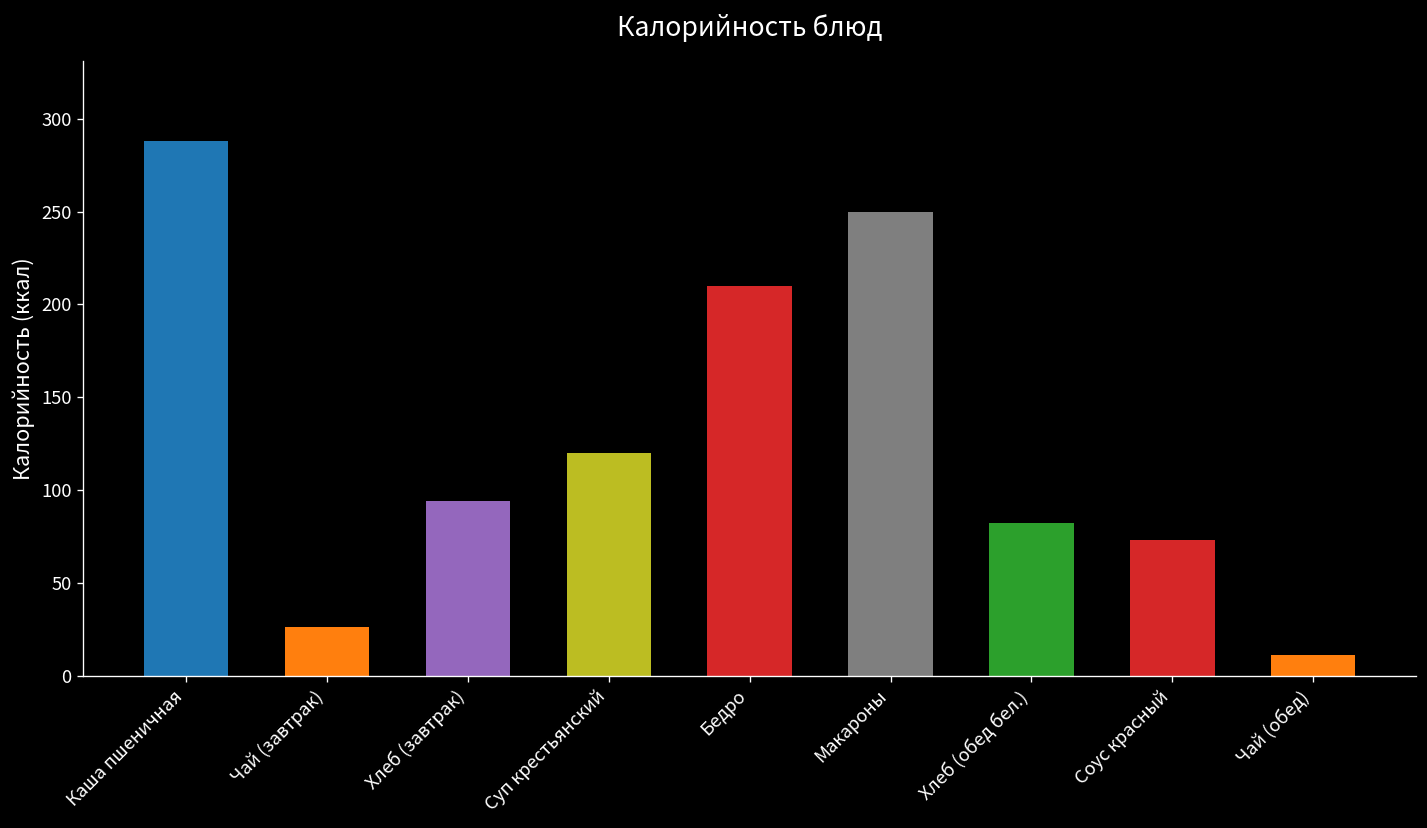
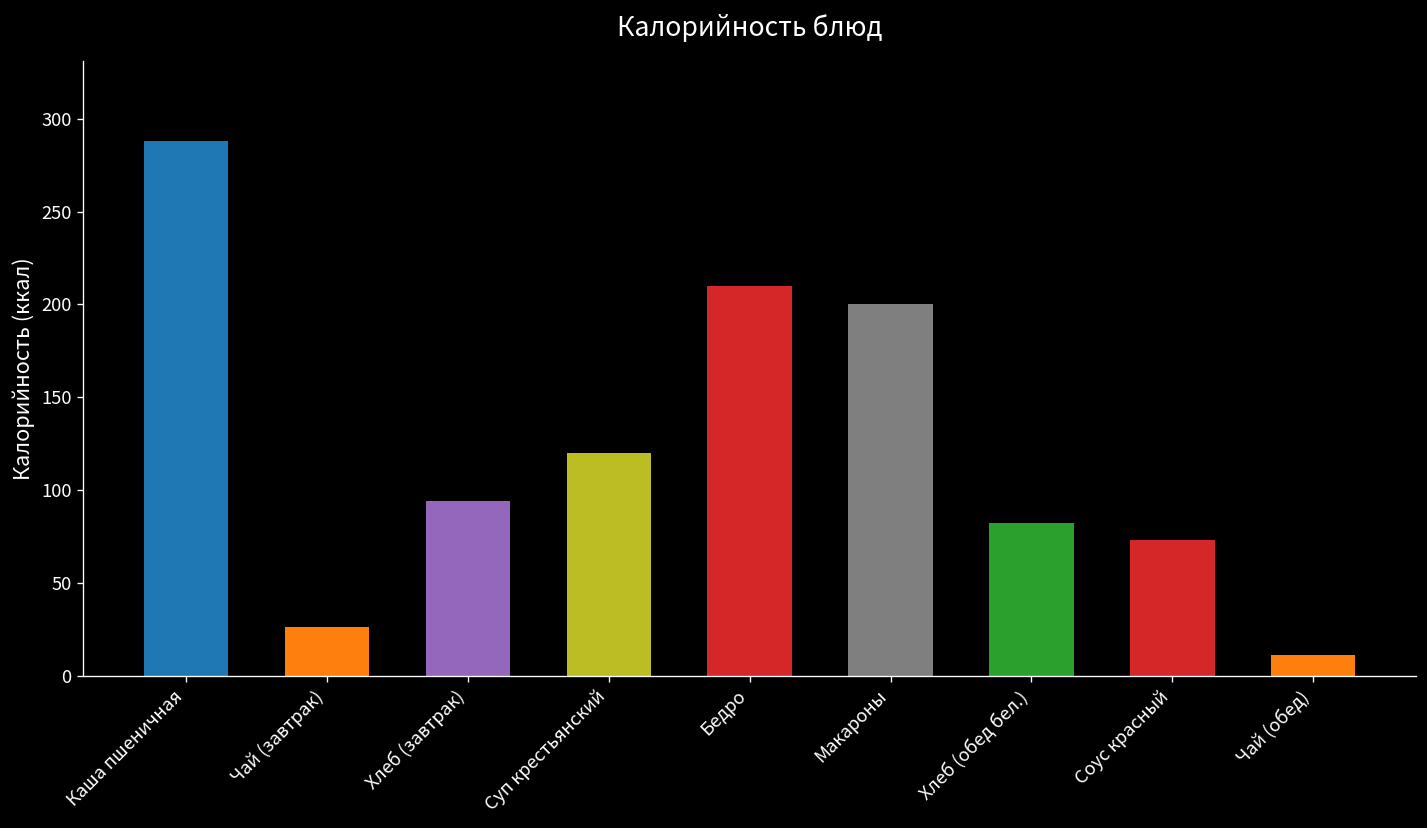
Макароны: 250 -> 200
